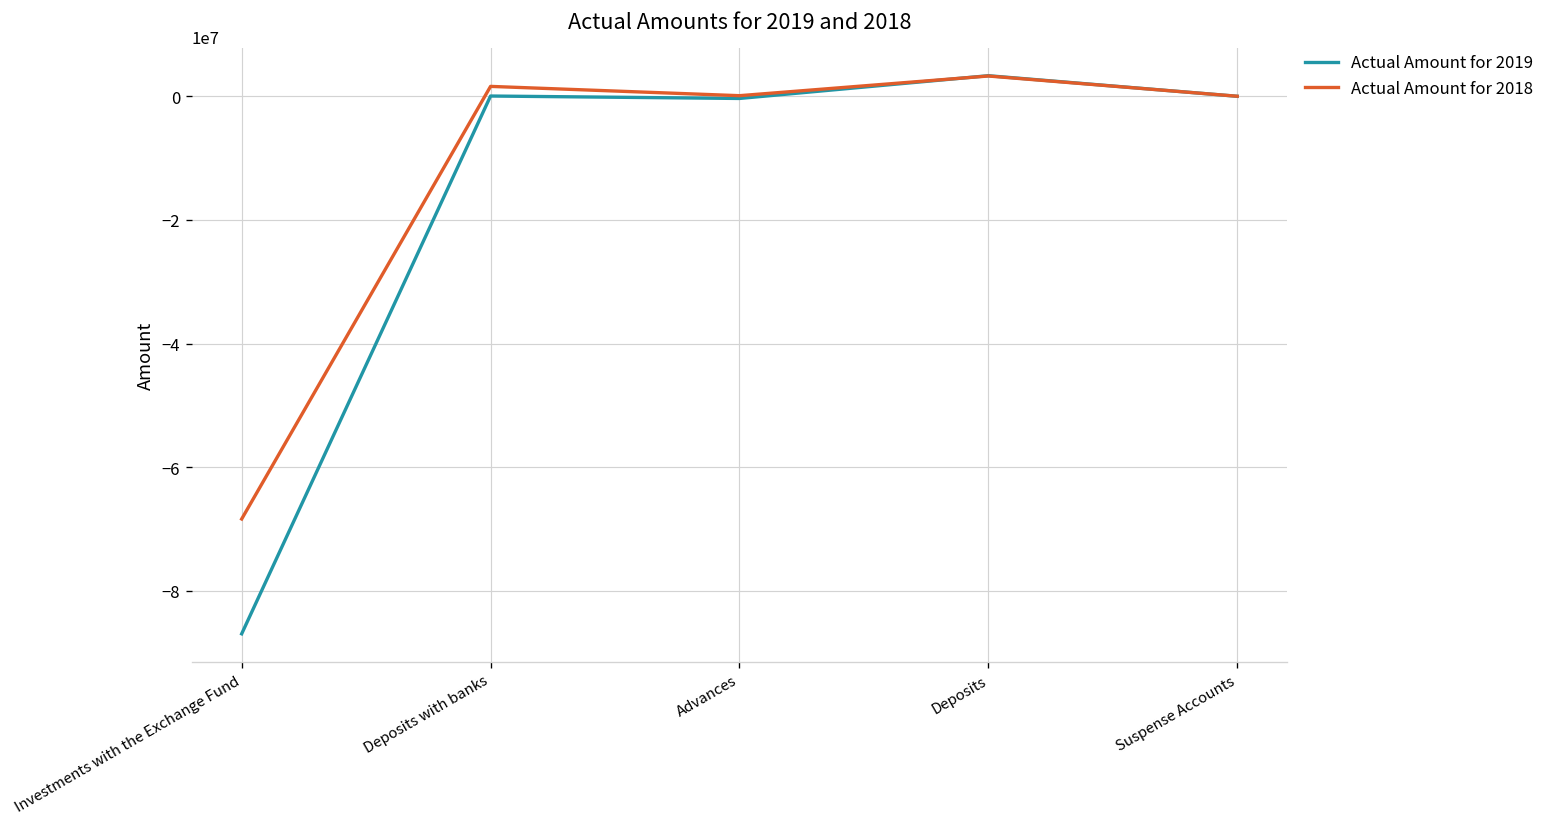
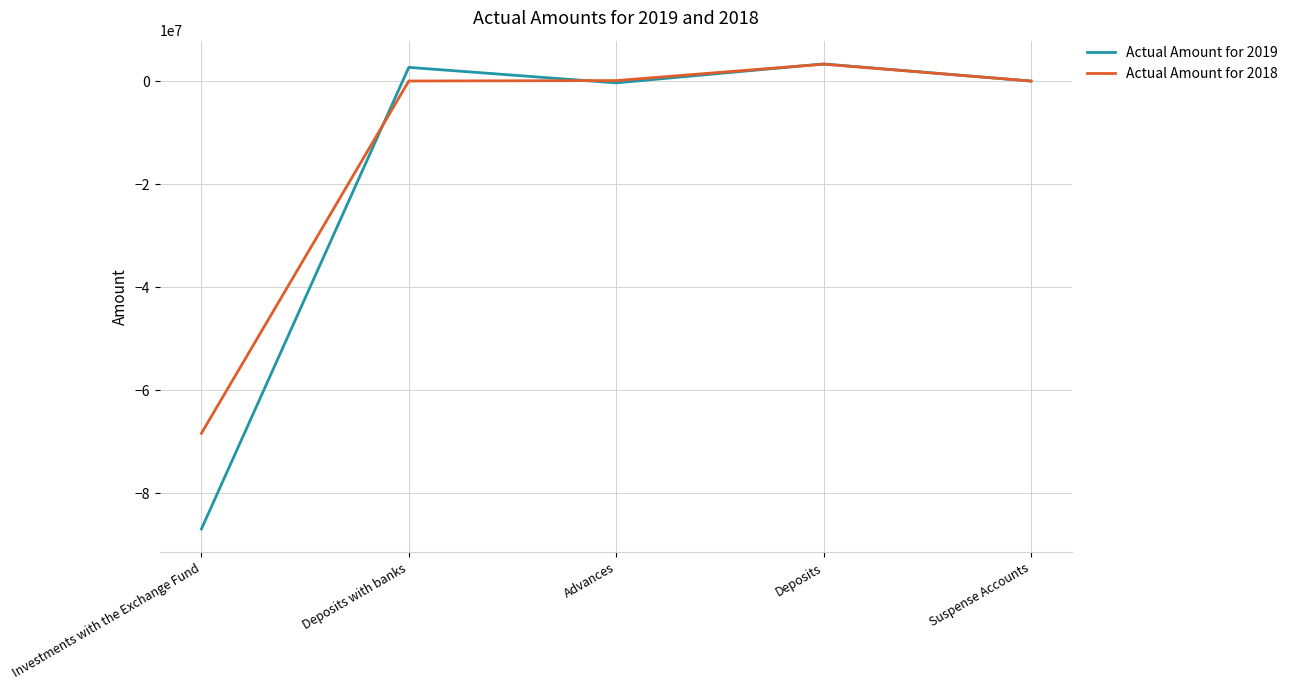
Actual Amount for 2019, Deposits with banks: 0 -> 3000000
Actual Amount for 2018, Deposits with banks: 2000000 -> 0
